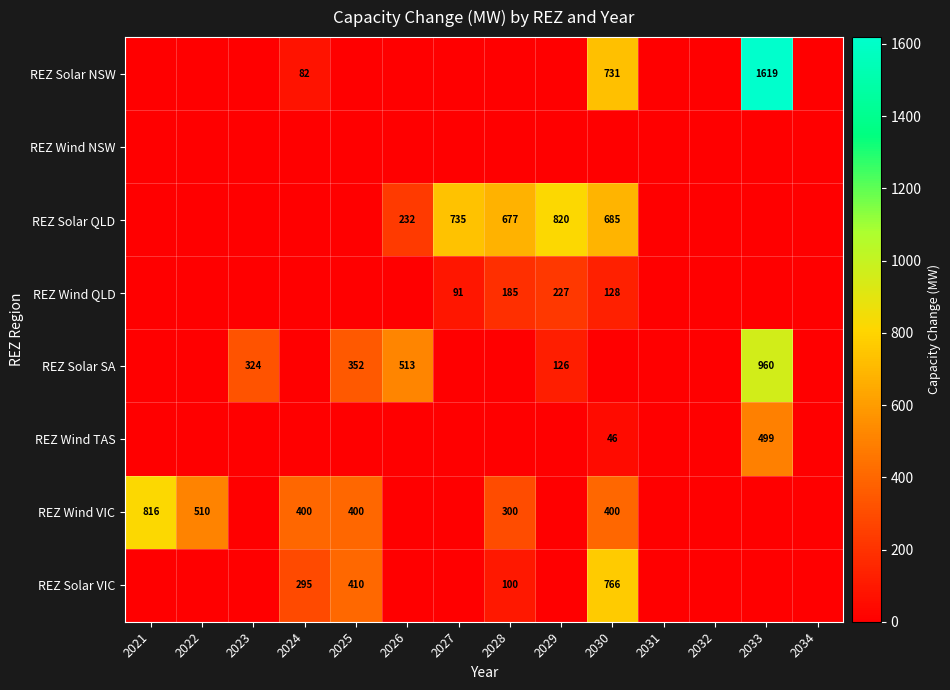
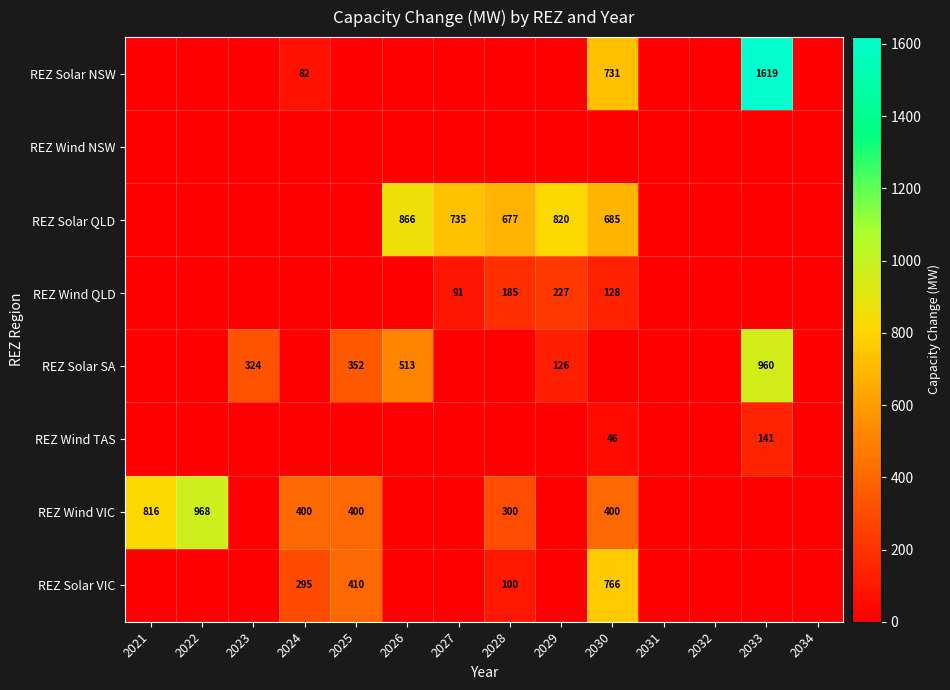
REZ Solar QLD, 2026: 232 -> 866
REZ Wind TAS, 2033: 499 -> 141
REZ Wind VIC, 2022: 510 -> 968
